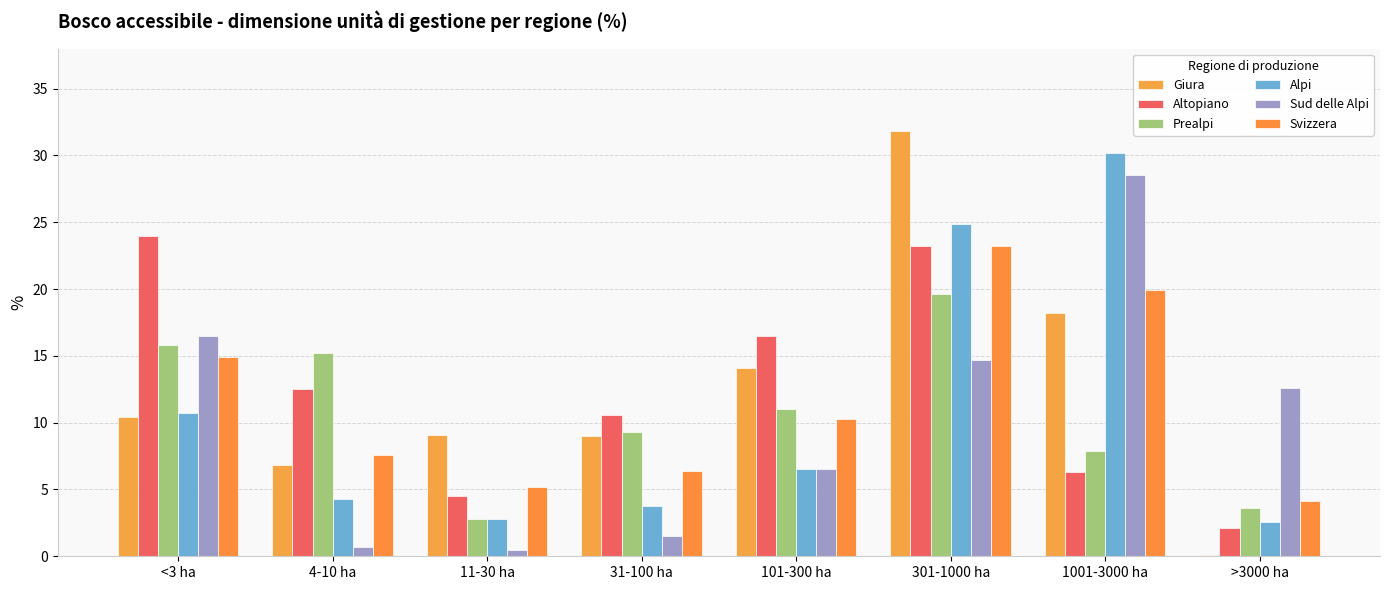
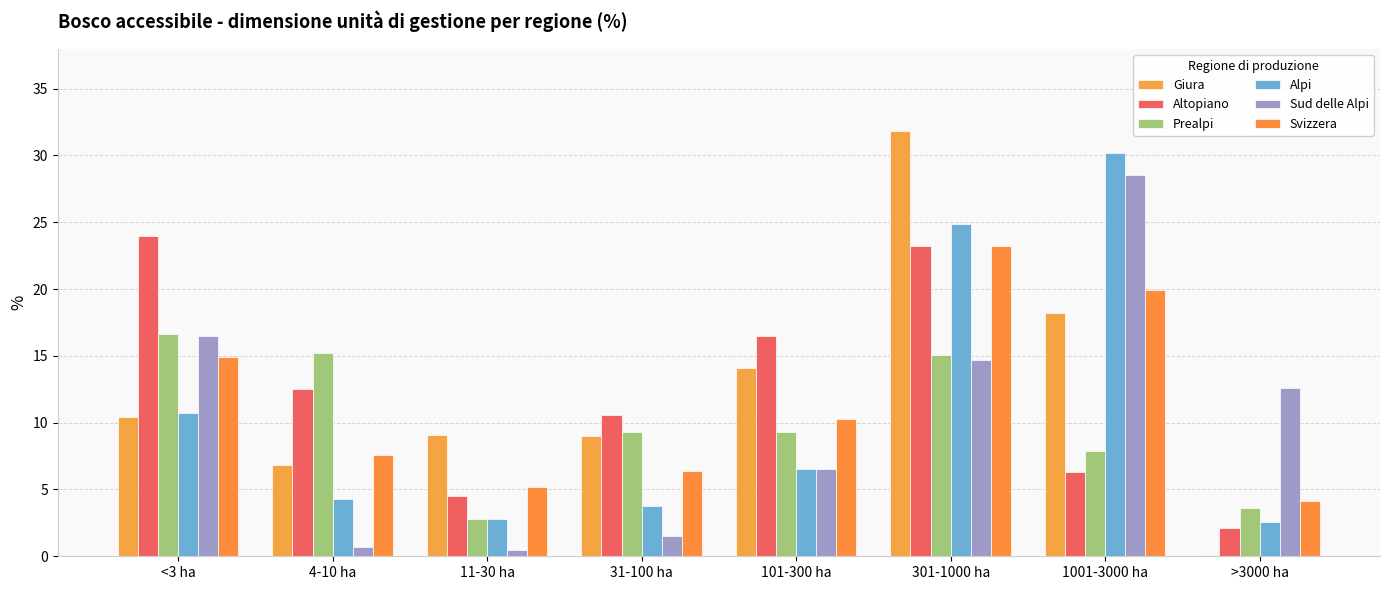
Prealpi, <3 ha: 15.8 -> 16.6
Prealpi, 101-300 ha: 11.0 -> 9.3
Prealpi, 301-1000 ha: 19.6 -> 15.1
